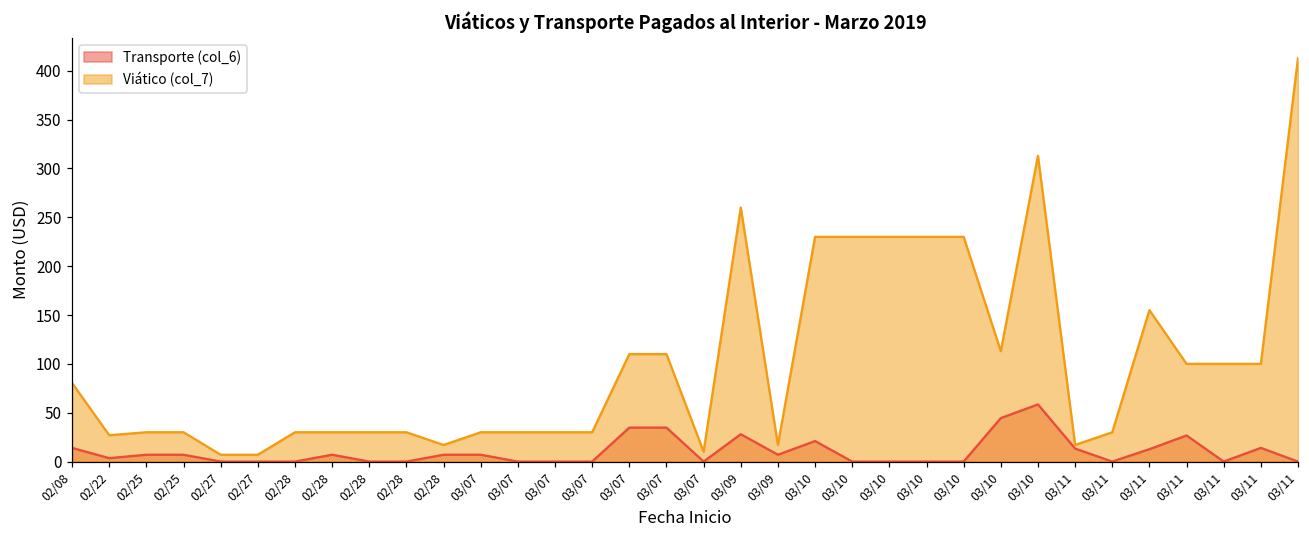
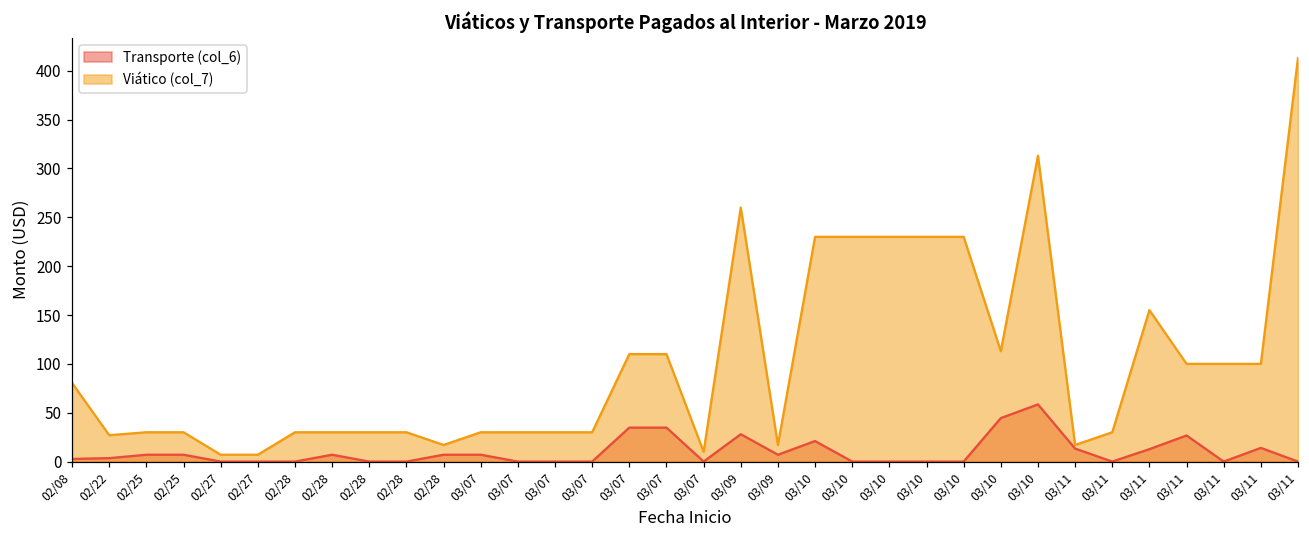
Transporte (col_6), 02/08: 10 -> 0
